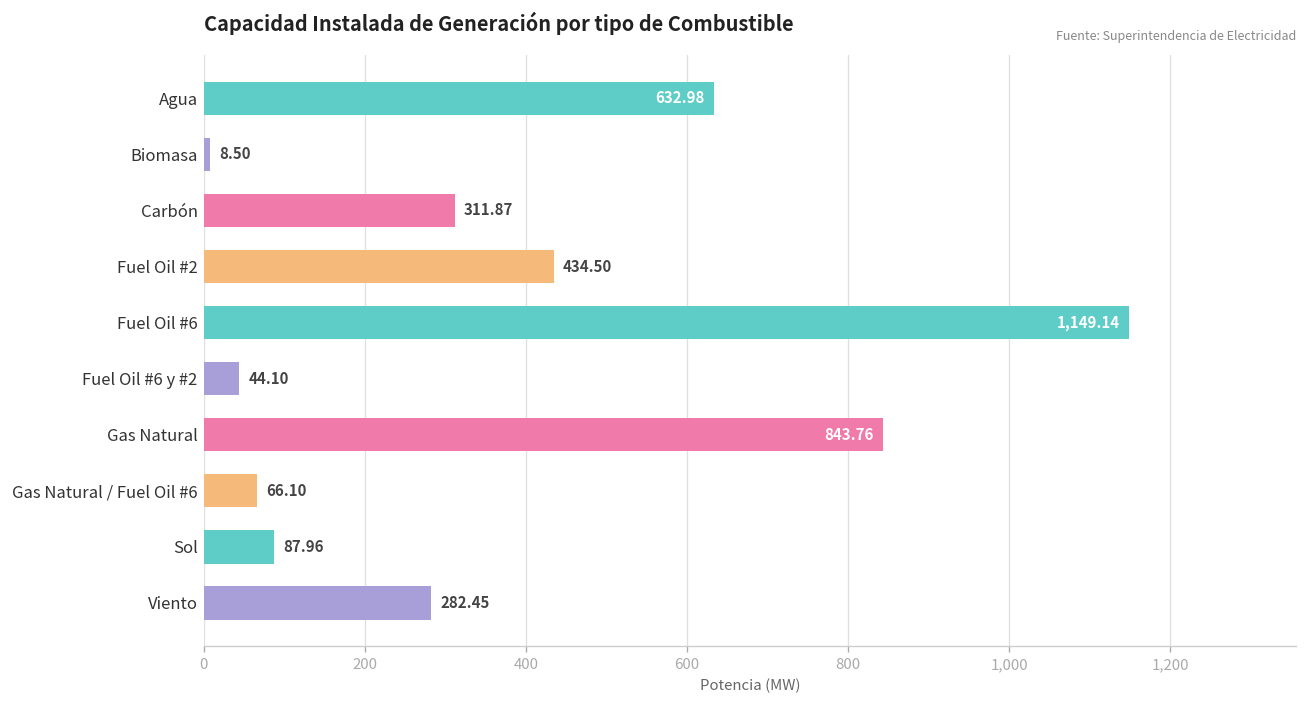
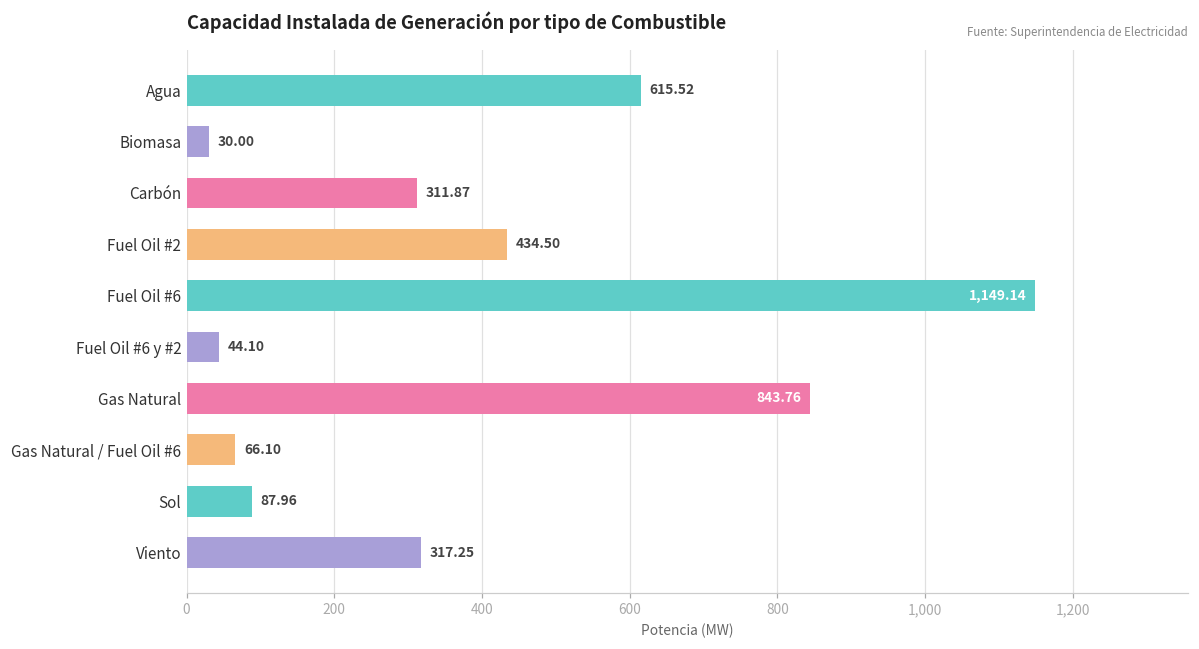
Agua: 632.98 -> 615.52
Biomasa: 8.50 -> 30.00
Viento: 282.45 -> 317.25
